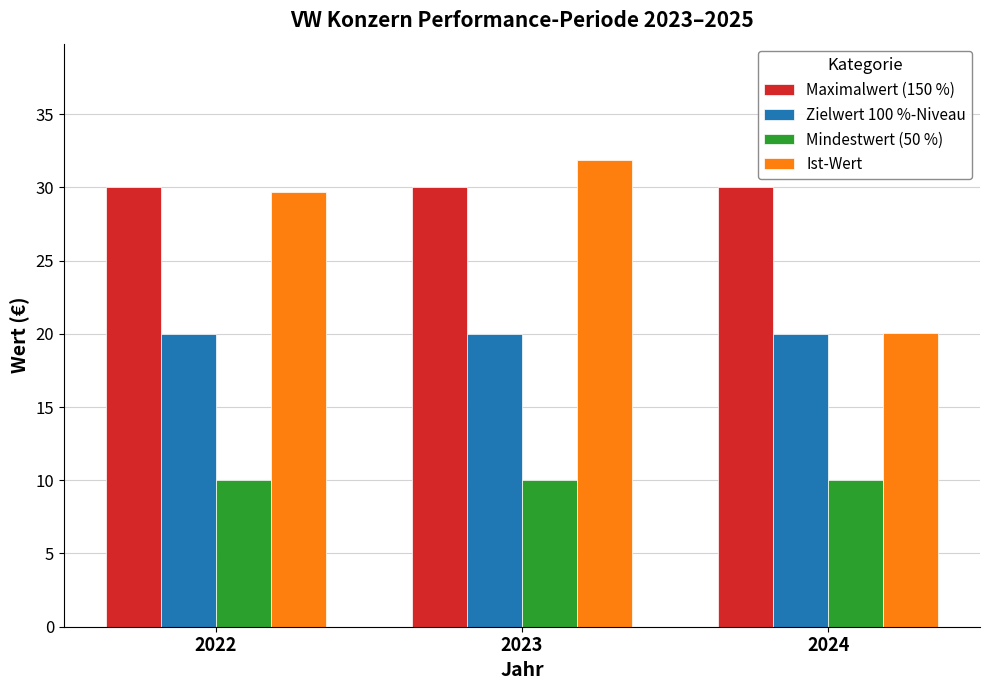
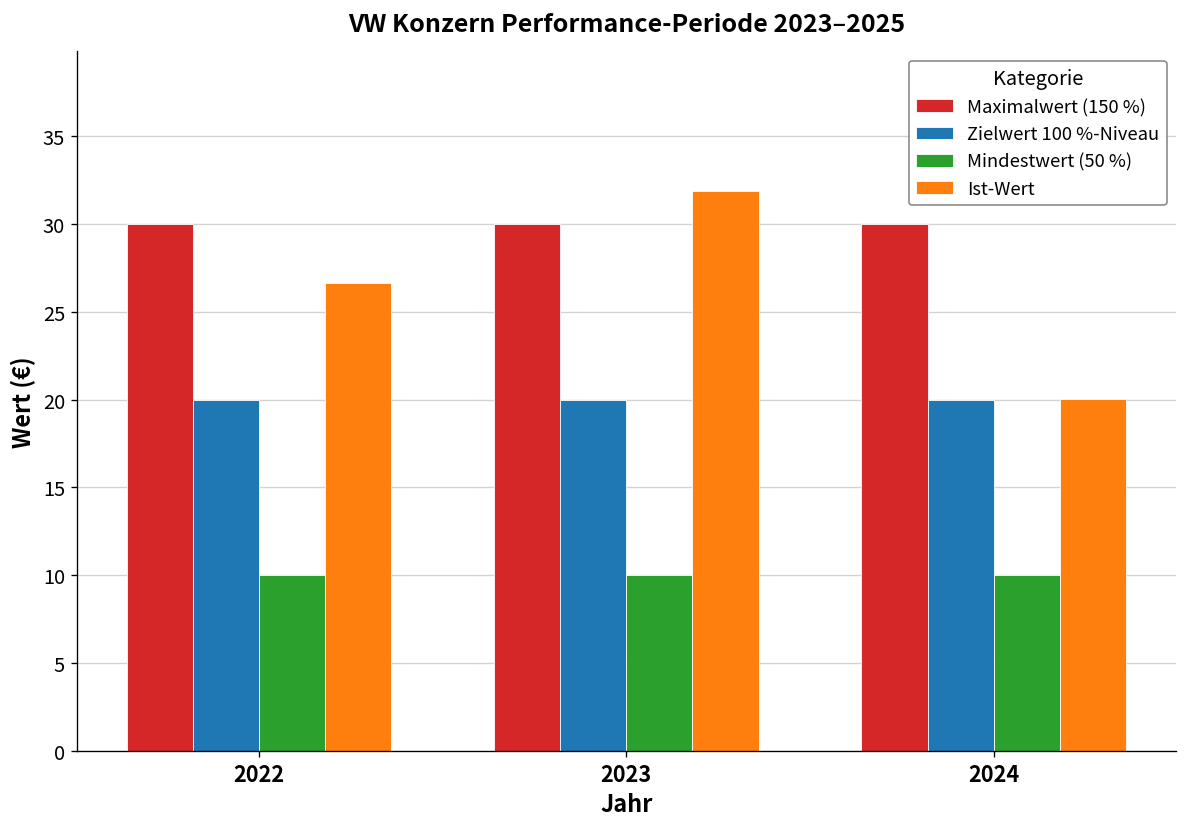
Ist-Wert, 2022: 29.7 -> 26.6
